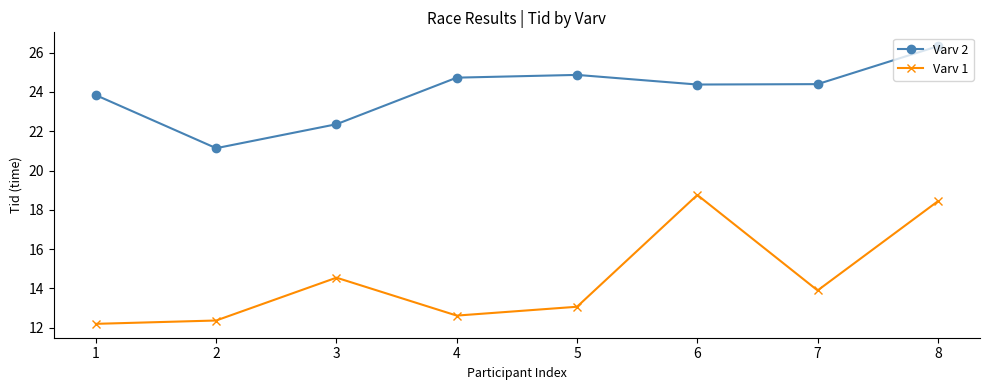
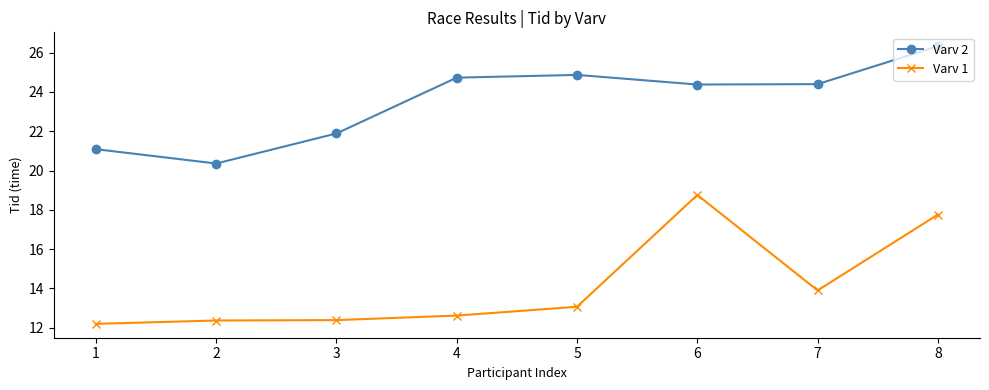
Varv 2, 1: 23.8 -> 21.1
Varv 2, 2: 21.1 -> 20.4
Varv 2, 3: 22.4 -> 21.9
Varv 1, 3: 14.6 -> 12.4
Varv 1, 8: 18.4 -> 17.8
